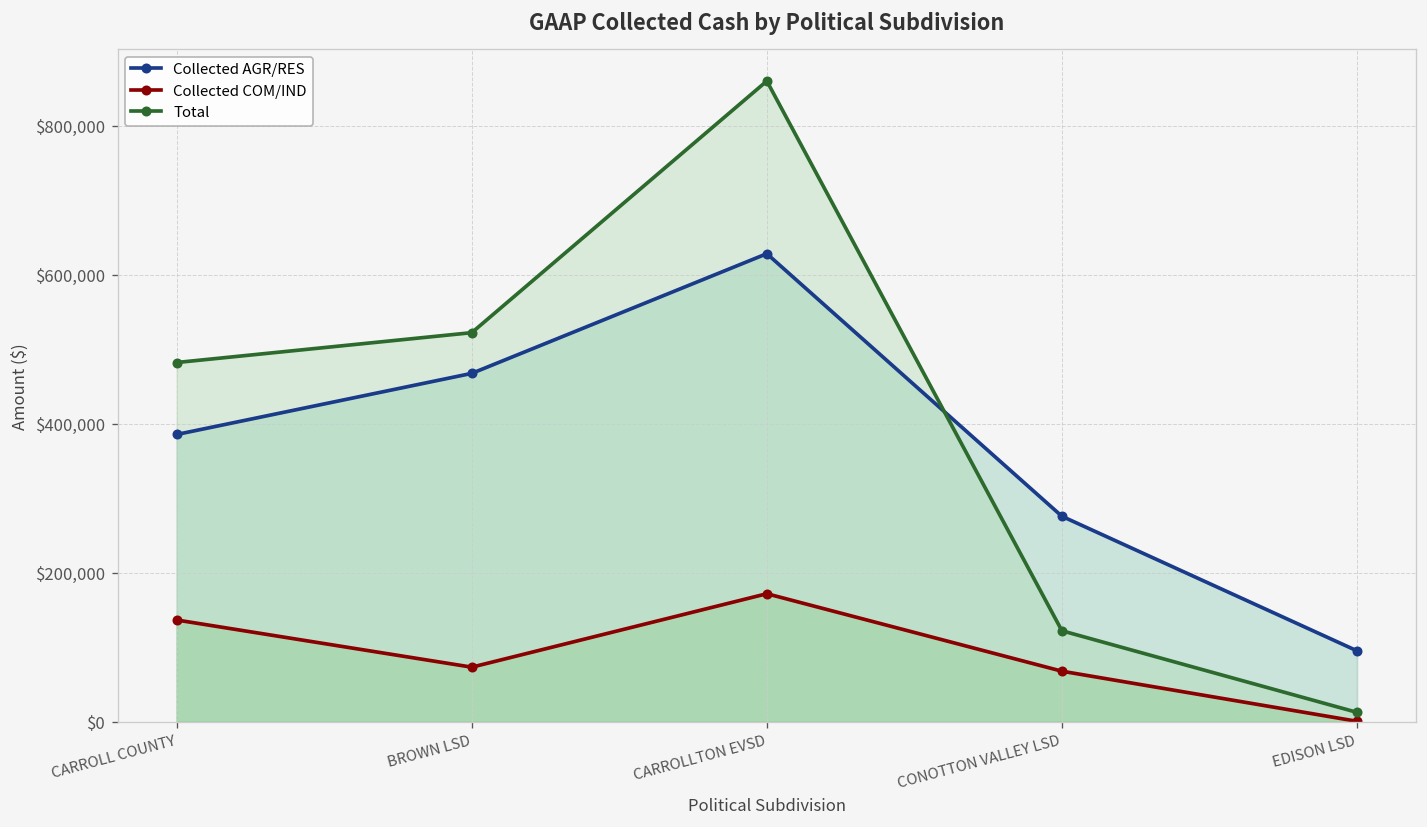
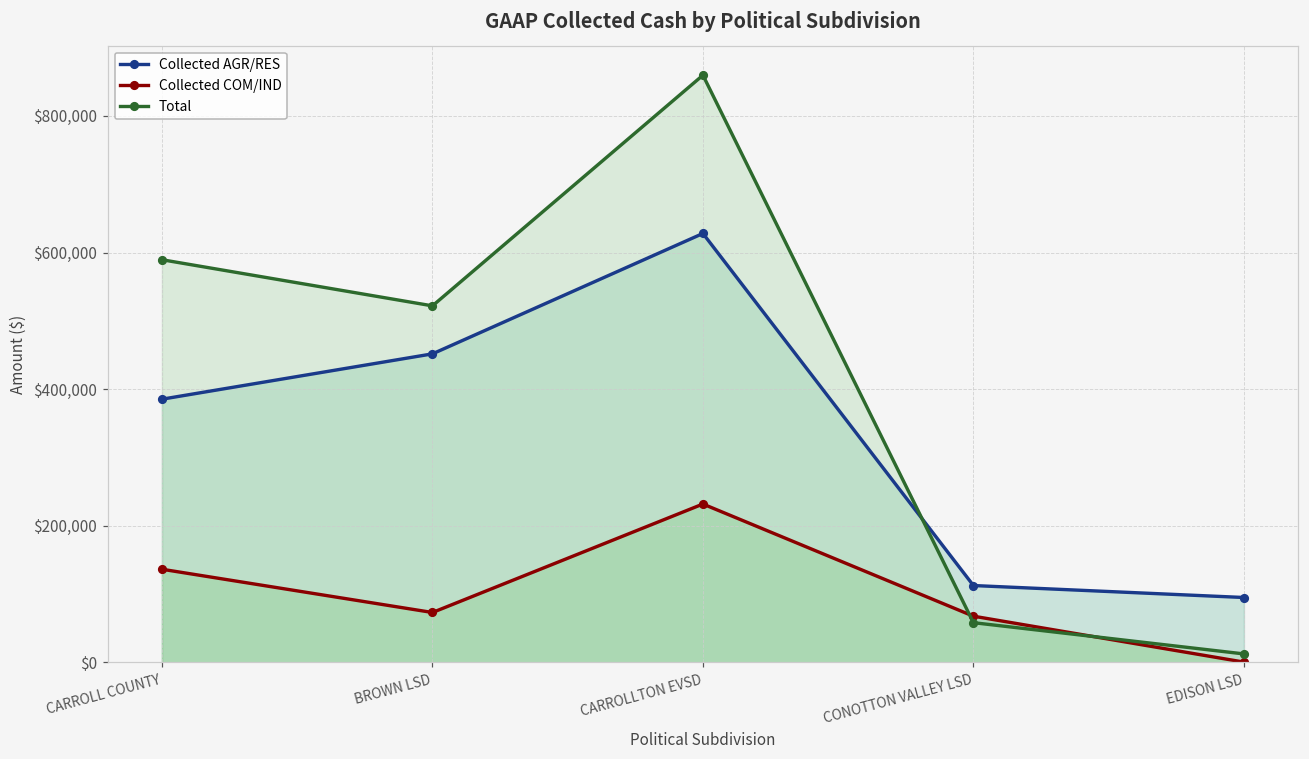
Total, CARROLL COUNTY: $480,000 -> $590,000
Collected AGR/RES, BROWN LSD: $470,000 -> $450,000
Collected COM/IND, CARROLLTON EVSD: $170,000 -> $230,000
Collected AGR/RES, CONOTTON VALLEY LSD: $280,000 -> $110,000
Total, CONOTTON VALLEY LSD: $120,000 -> $60,000
